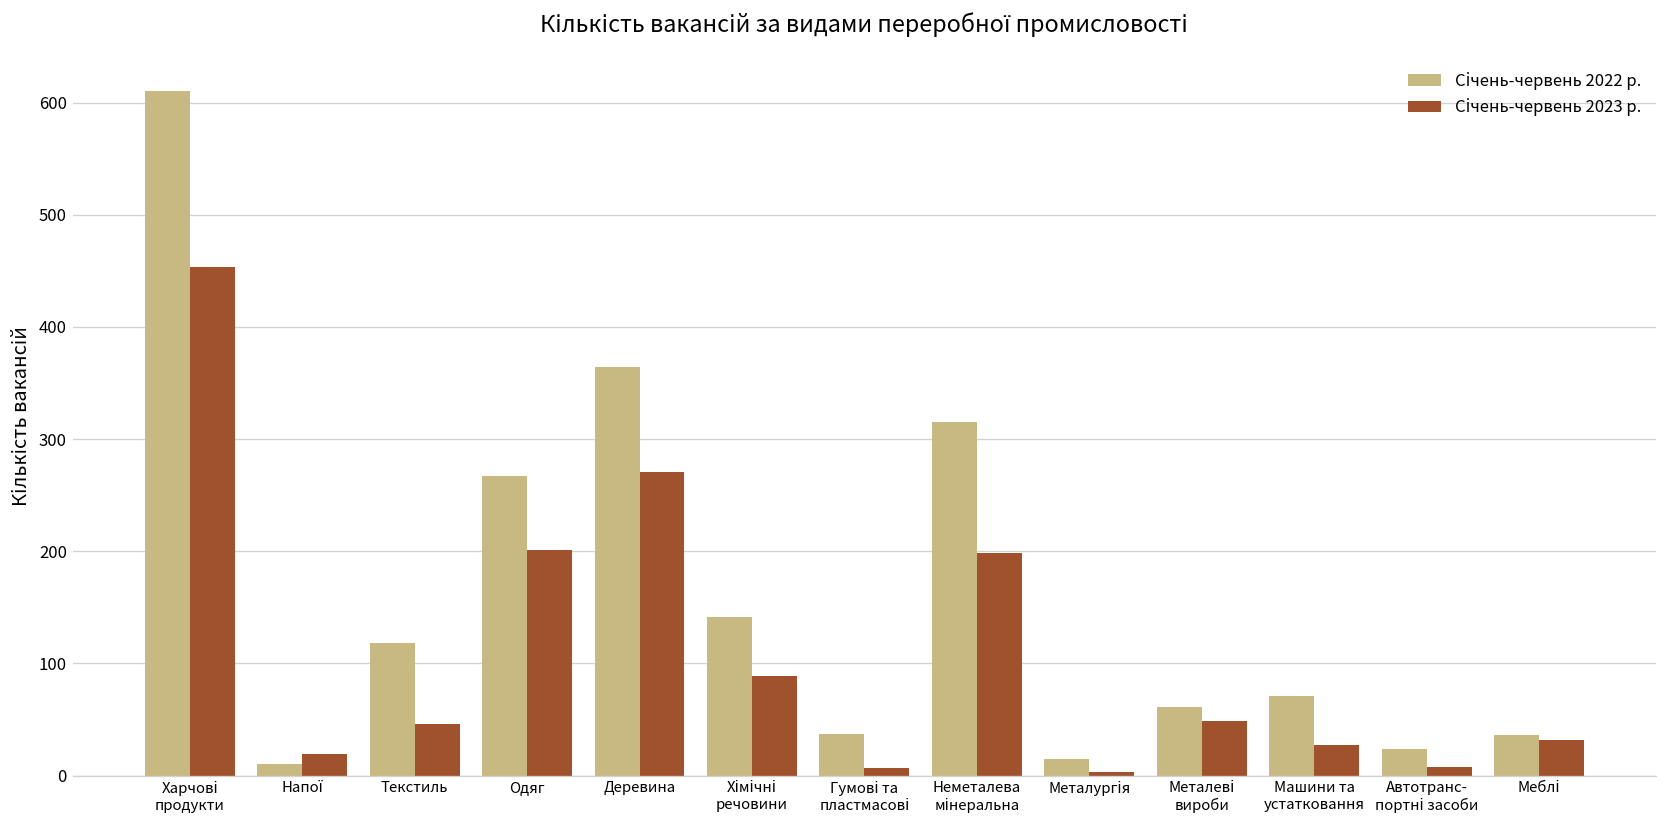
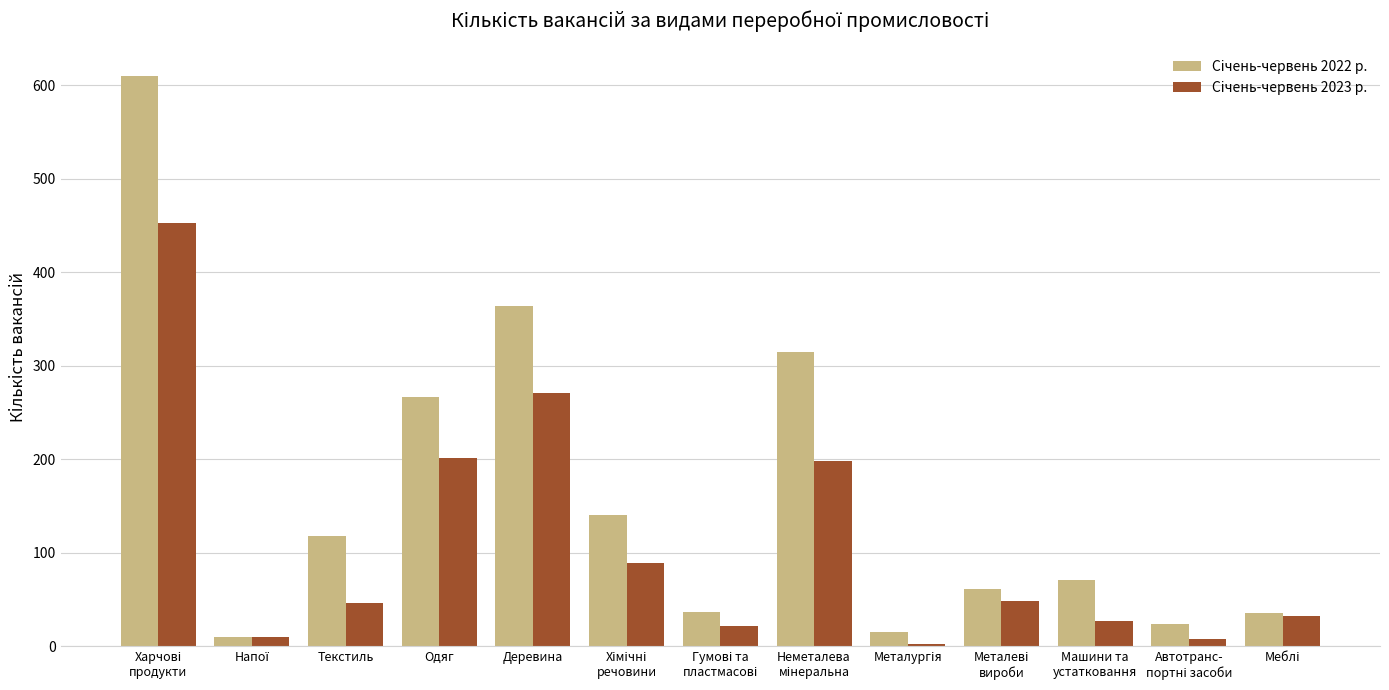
Січень-червень 2023 р., Напої: 20 -> 10
Січень-червень 2023 р., Гумові та пластмасові: 10 -> 20
